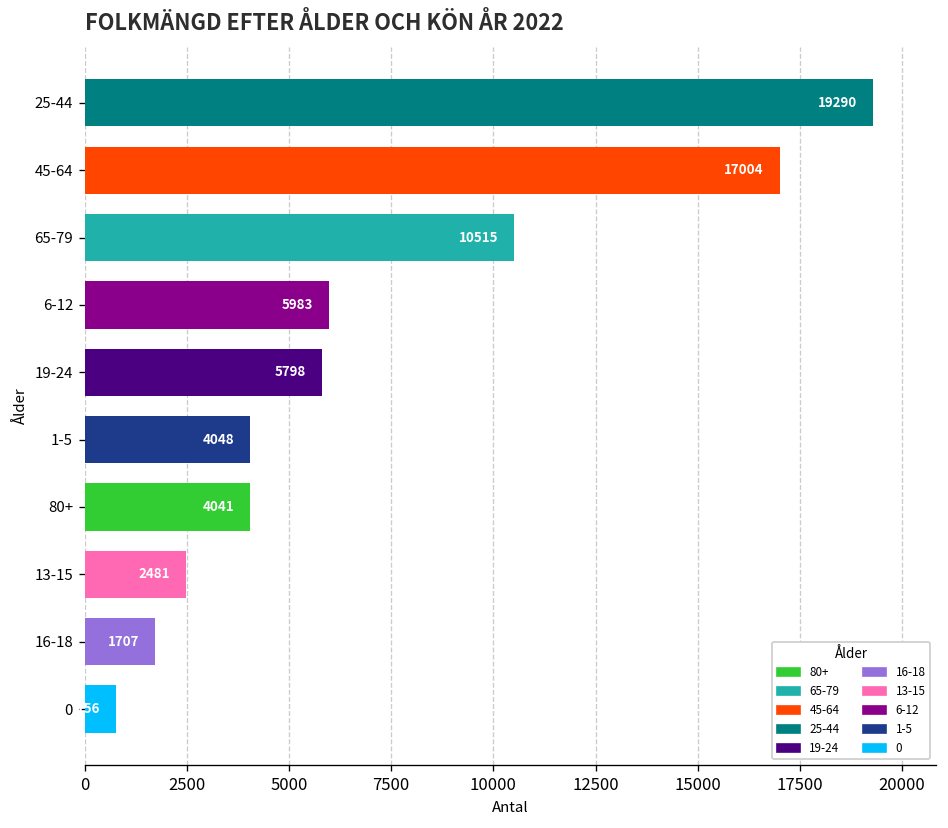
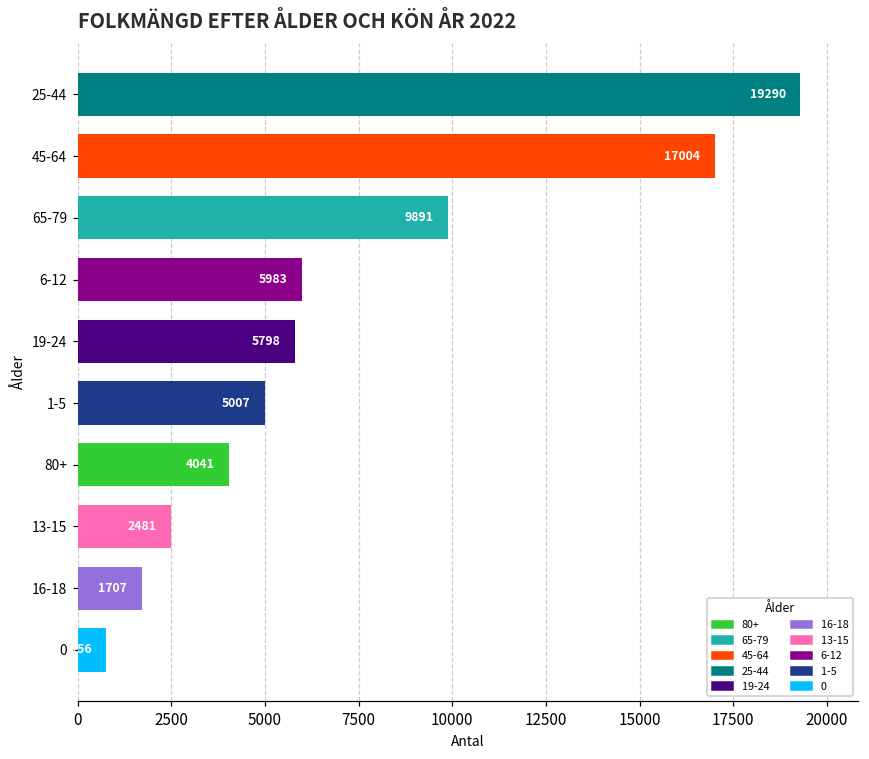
65-79: 10515 -> 9891
1-5: 4048 -> 5007
